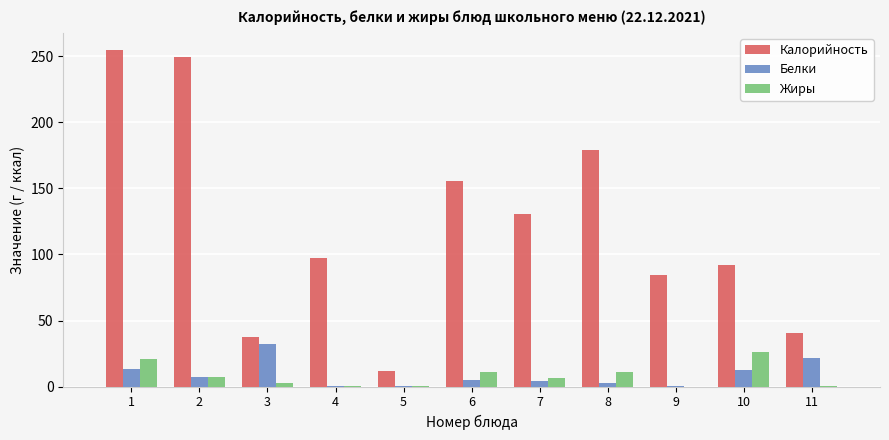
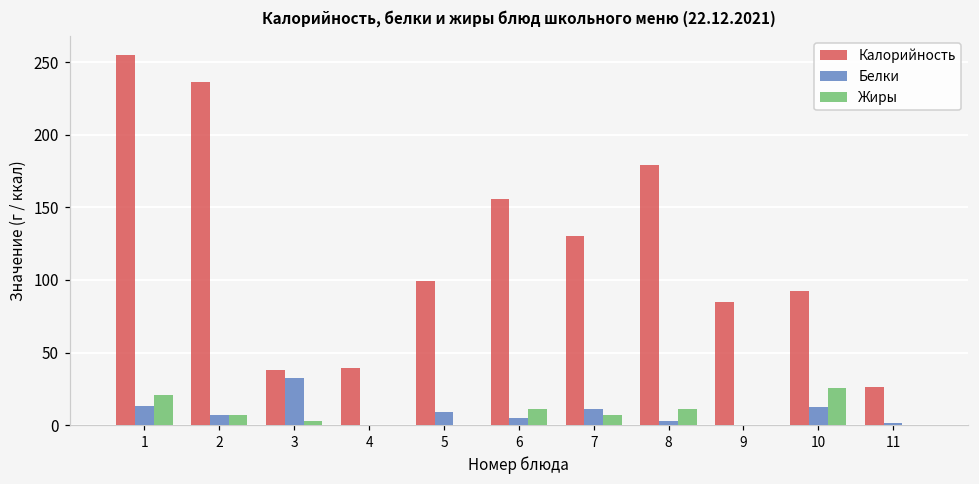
Калорийность, 2: 250 -> 236
Калорийность, 4: 98 -> 39
Калорийность, 5: 12 -> 99
Белки, 5: 1 -> 9
Белки, 7: 4 -> 11
Калорийность, 11: 40 -> 26
Белки, 11: 21 -> 1
